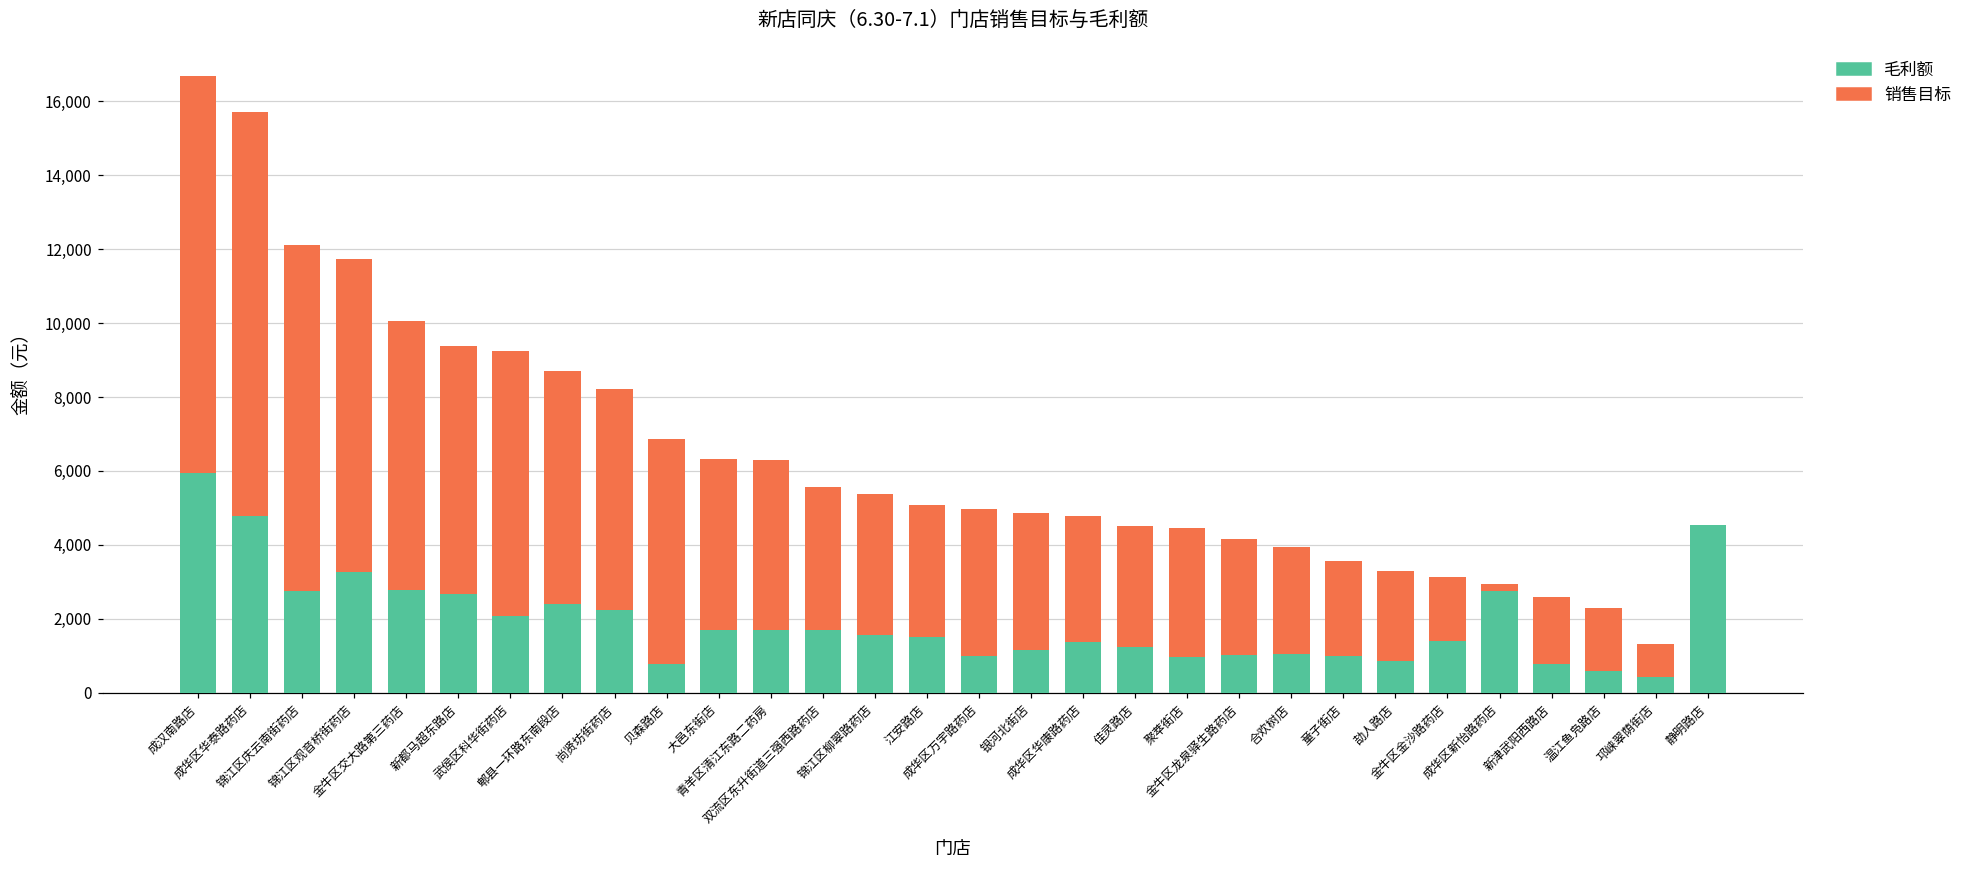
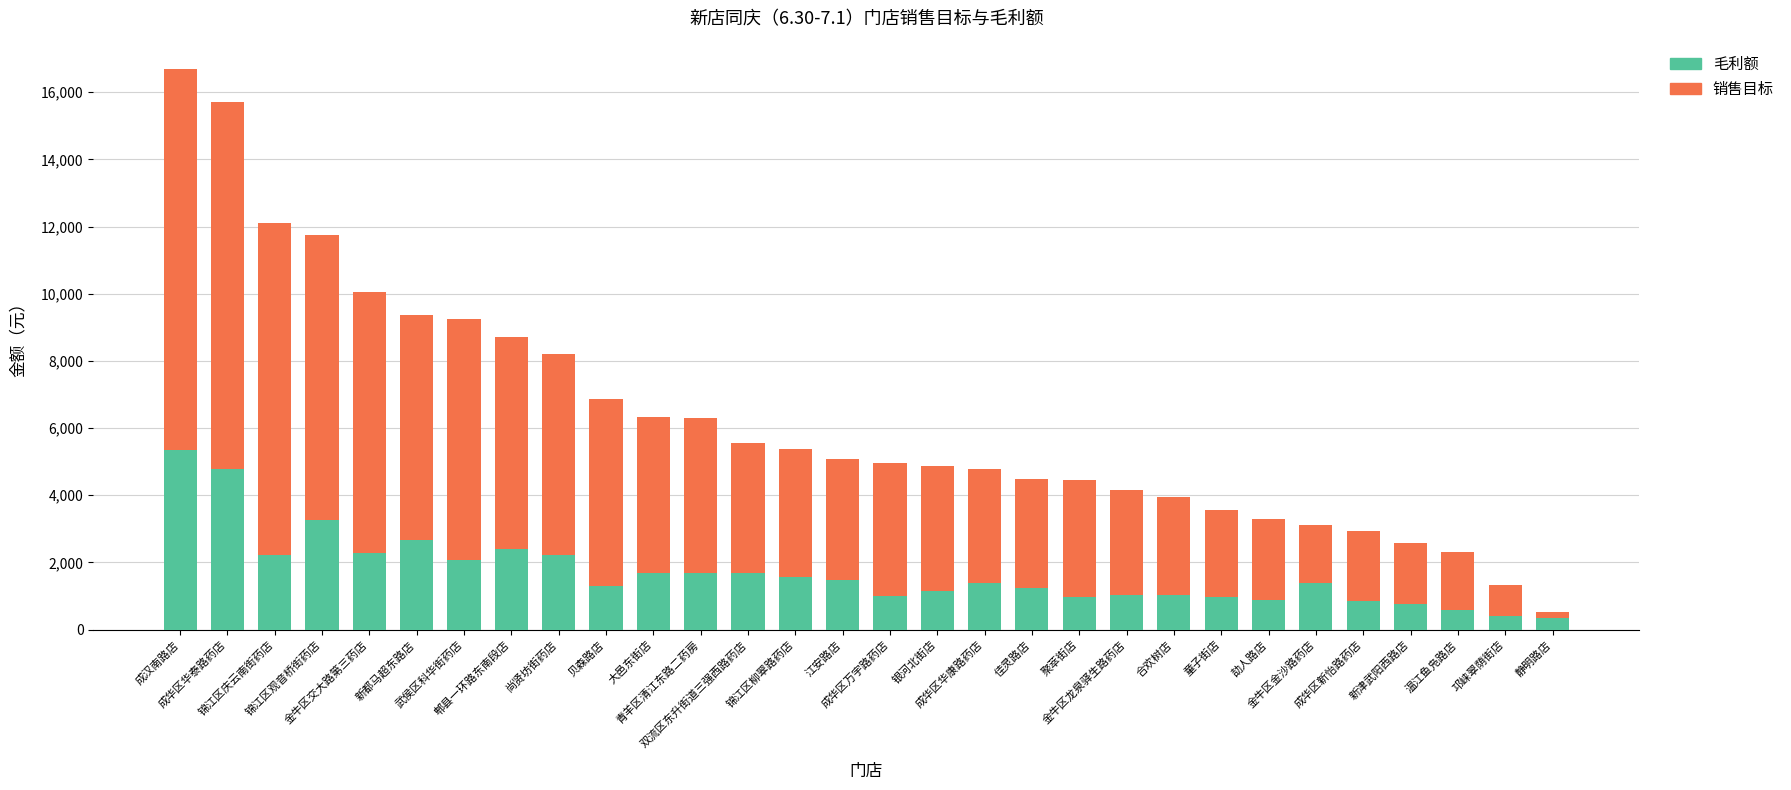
毛利额, 成汉南路店: 5,900 -> 5,300
毛利额, 锦江区庆云南街药店: 2,800 -> 2,200
毛利额, 金牛区交大路第三药店: 2,800 -> 2,300
毛利额, 贝森路店: 800 -> 1,300
毛利额, 成华区新怡路药店: 2,800 -> 800
毛利额, 静明路店: 4,500 -> 400
